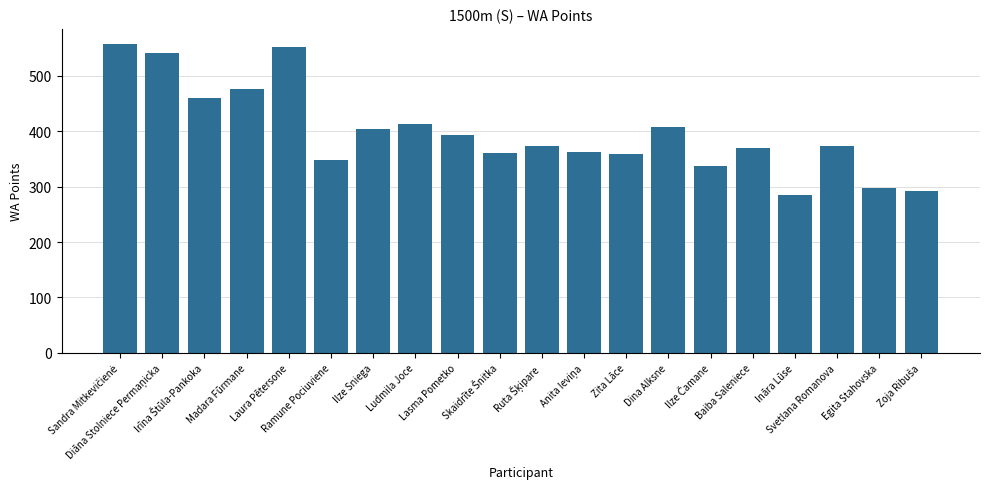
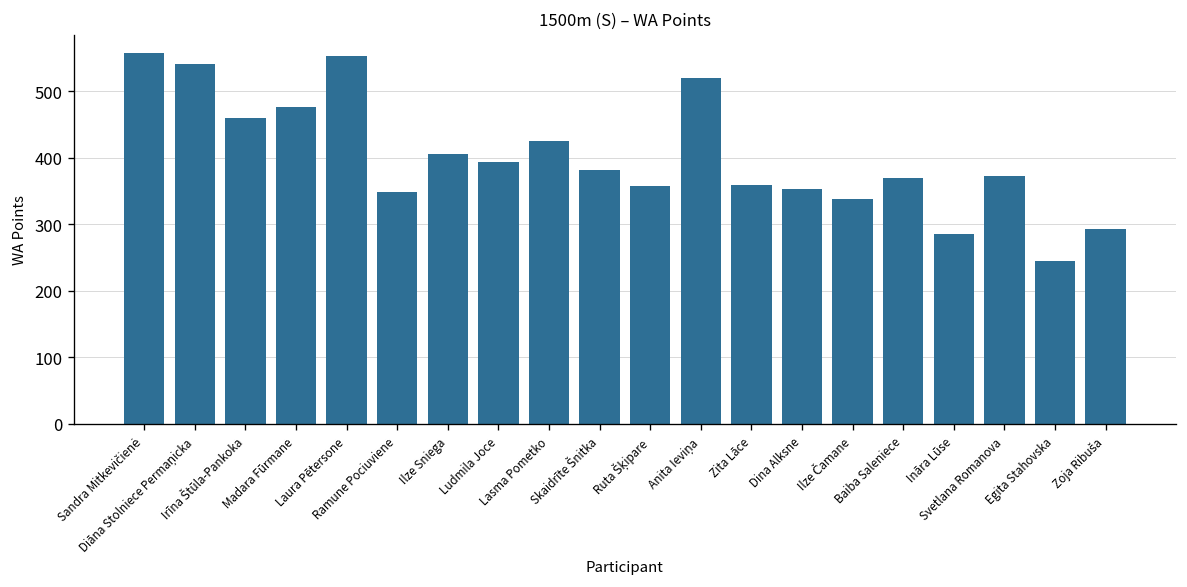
Ludmila Joce: 410 -> 390
Lasma Pometko: 390 -> 430
Skaidrīte Šnitka: 360 -> 380
Ruta Šķipare: 370 -> 360
Anita Ieviņa: 360 -> 520
Dina Alksne: 410 -> 350
Egita Stahovska: 300 -> 240
